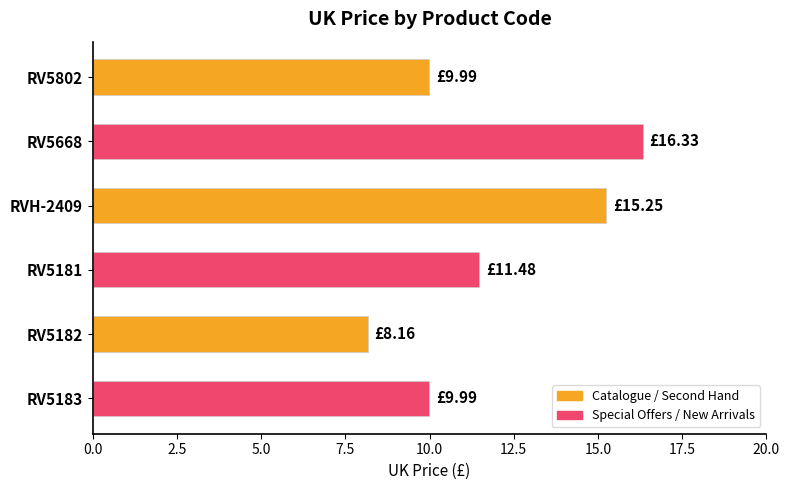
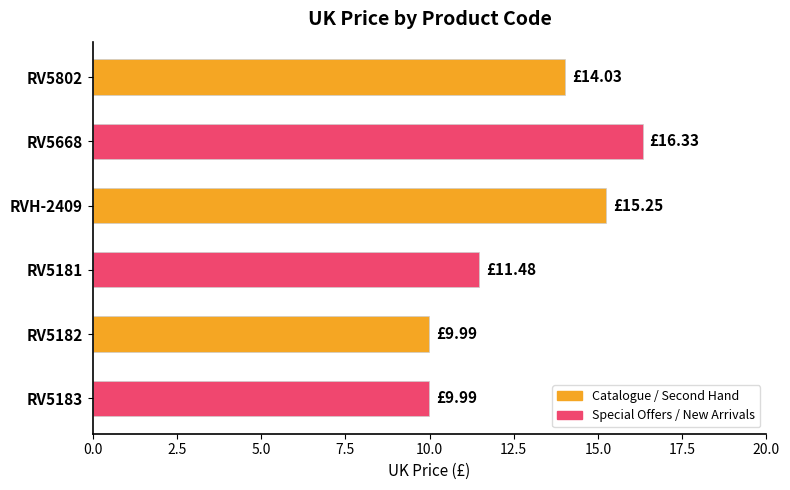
RV5802: £9.99 -> £14.03
RV5182: £8.16 -> £9.99
